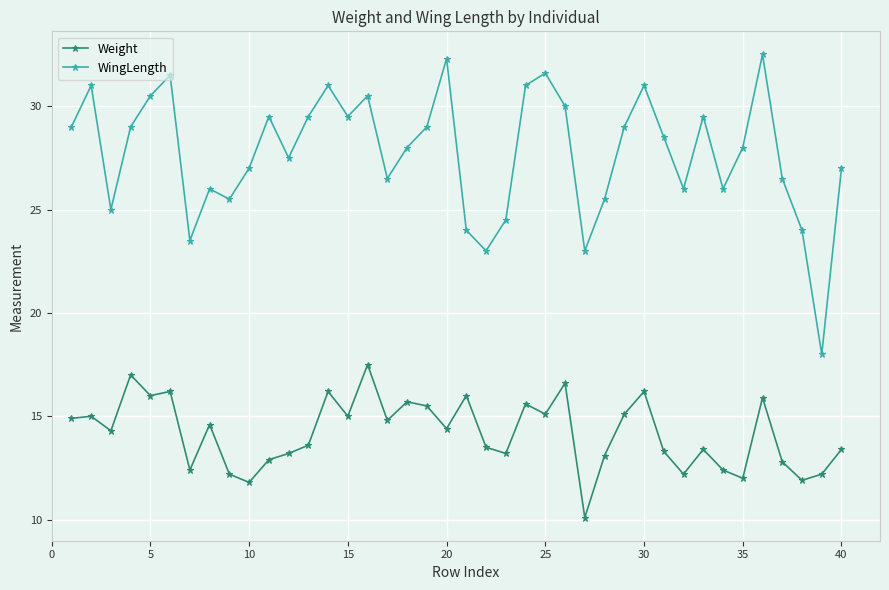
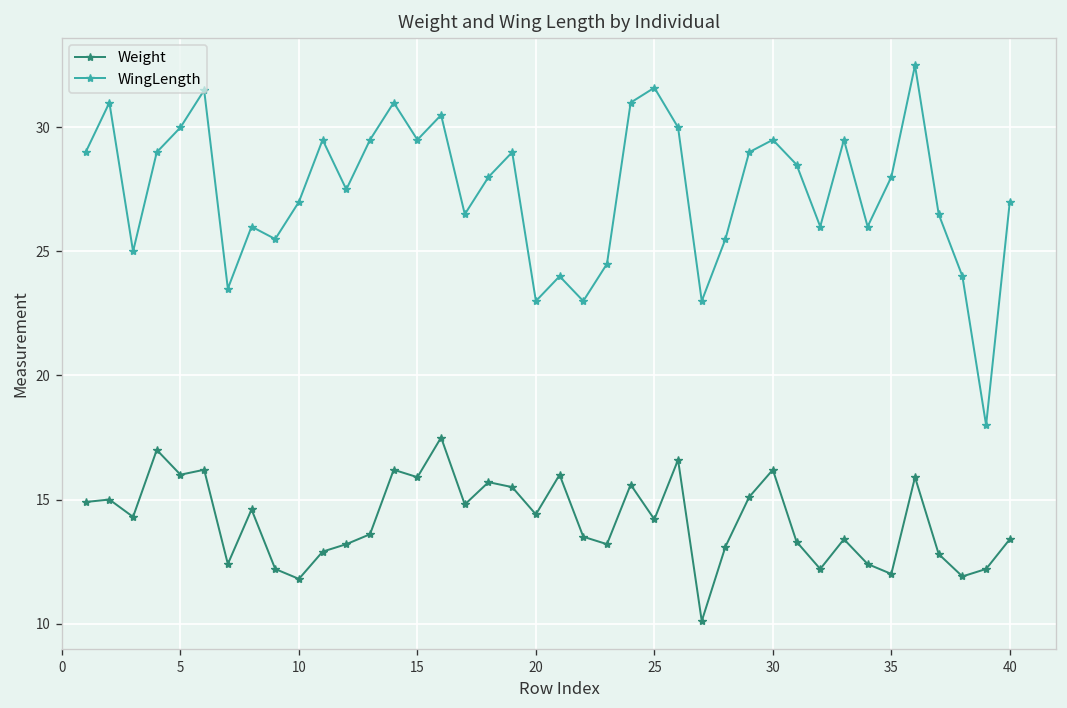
WingLength, 5: 30.5 -> 30.0
Weight, 15: 15.0 -> 15.9
WingLength, 20: 32.3 -> 23.0
Weight, 25: 15.1 -> 14.2
WingLength, 30: 31.0 -> 29.5
